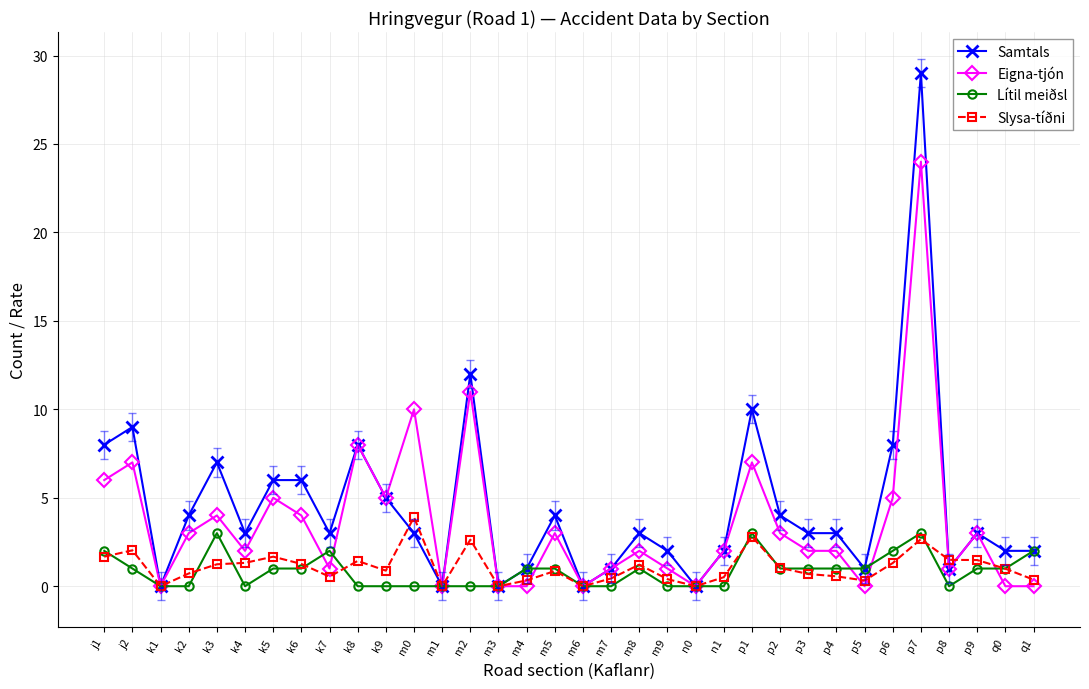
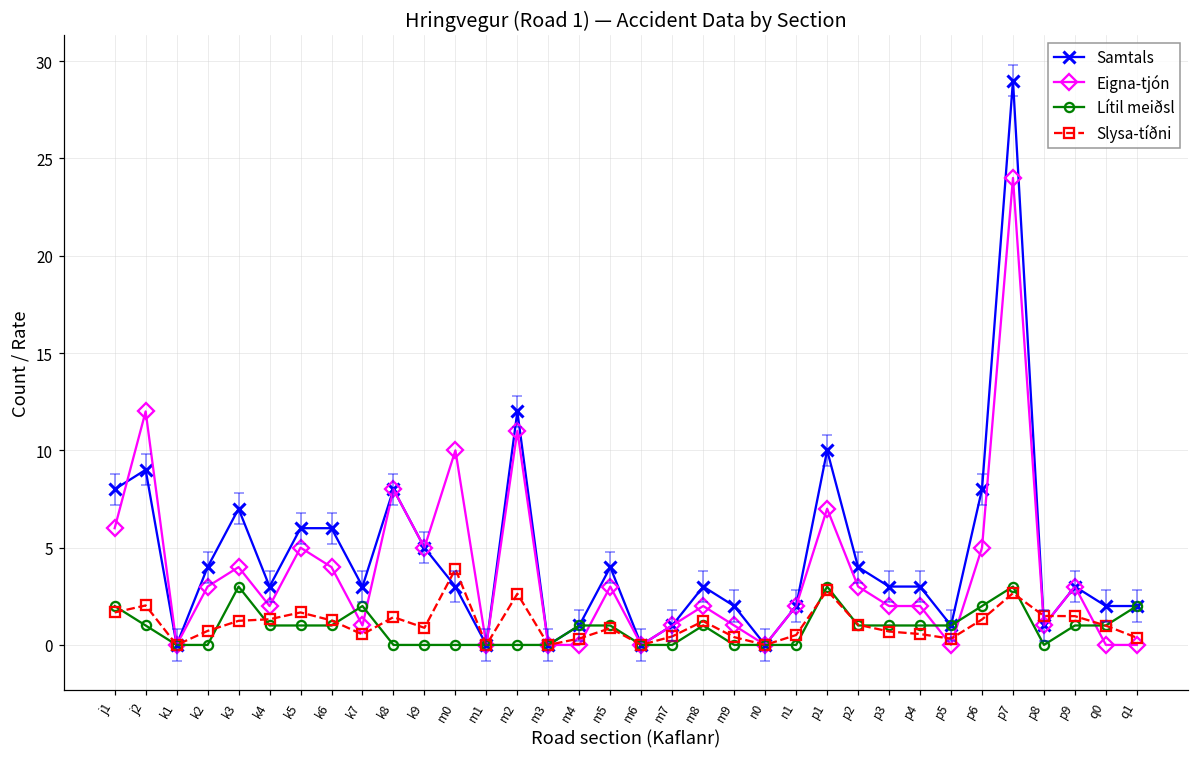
Eigna-tjón, j2: 7 -> 12
Lítil meiðsl, k4: 0 -> 1
